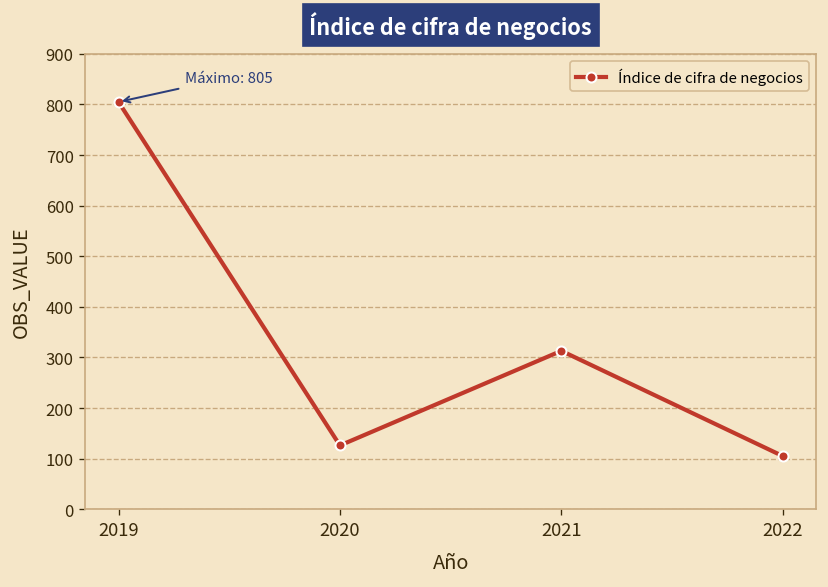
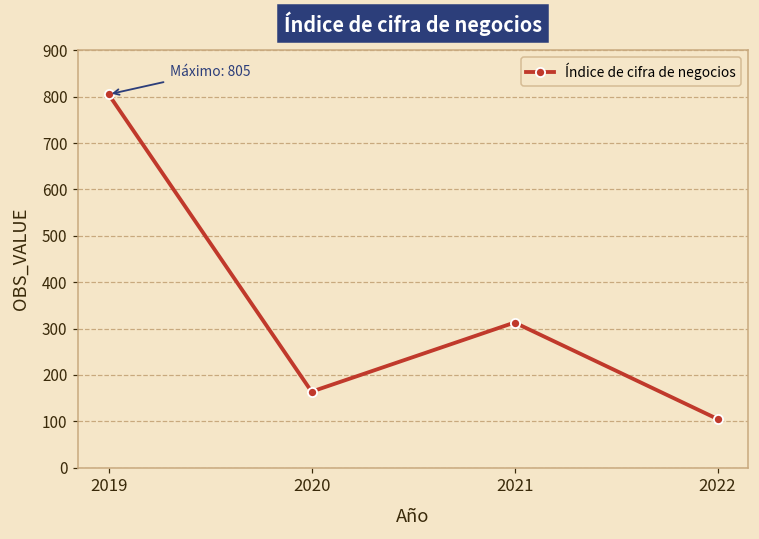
2020: 130 -> 160
